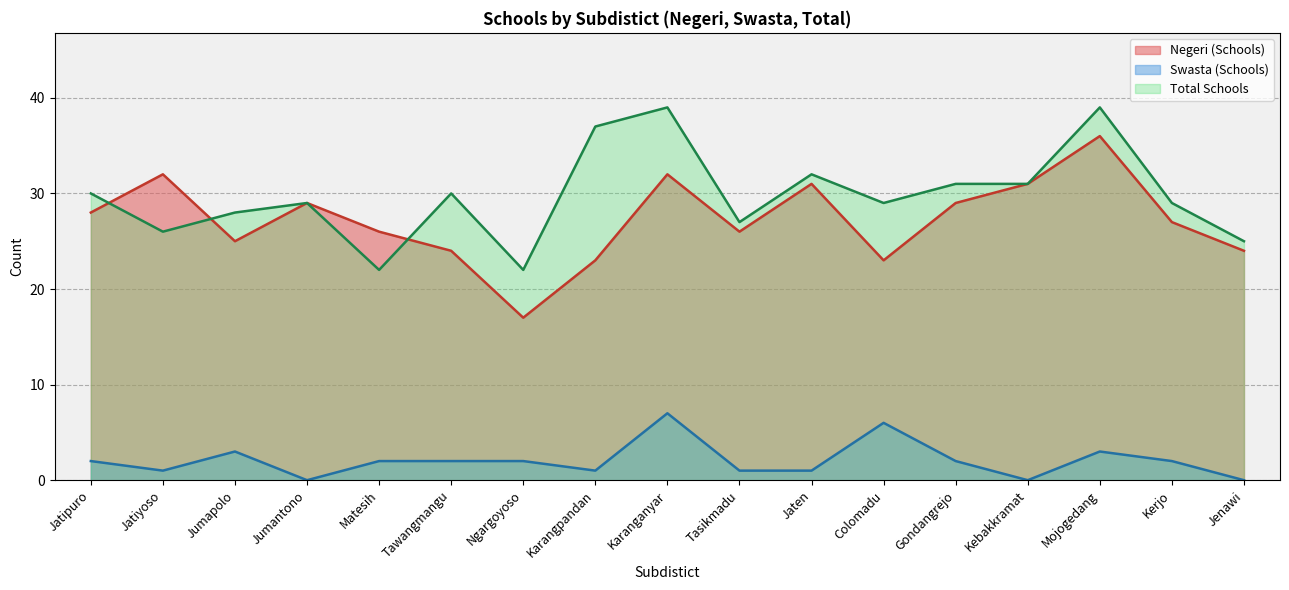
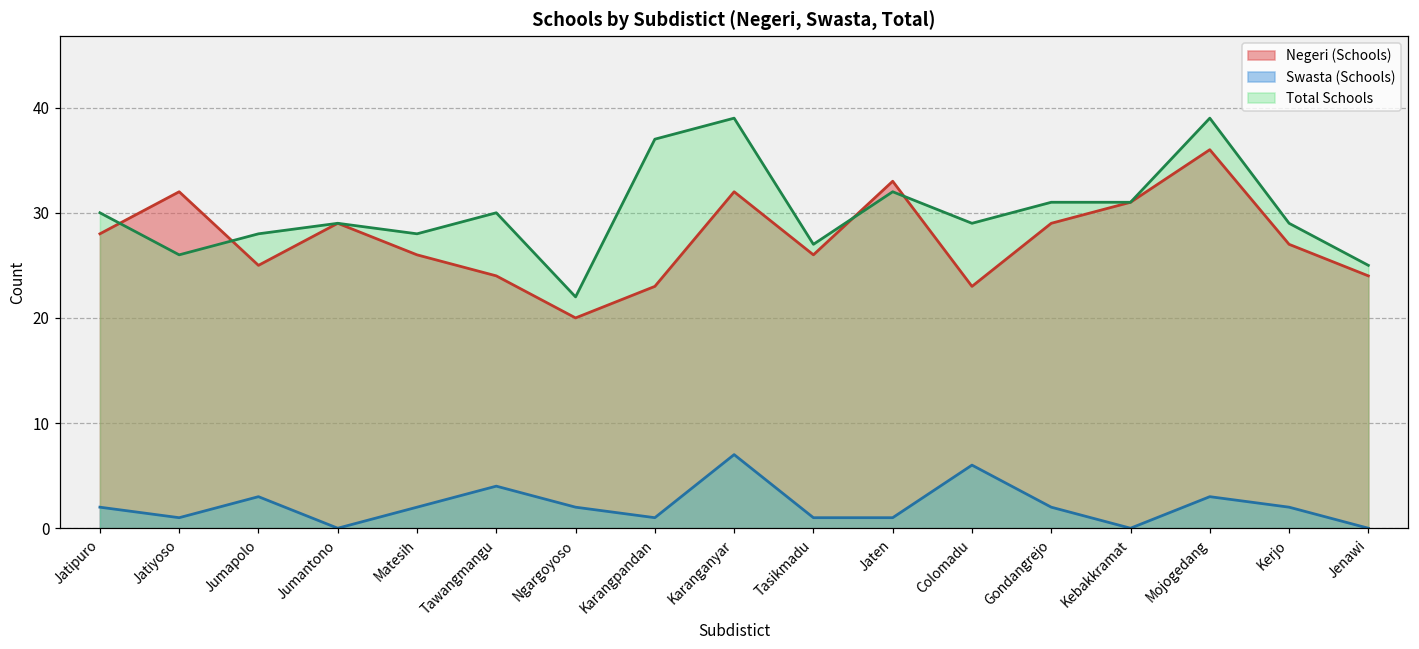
Total Schools, Matesih: 22 -> 28
Swasta (Schools), Tawangmangu: 2 -> 4
Negeri (Schools), Ngargoyoso: 17 -> 20
Negeri (Schools), Jaten: 31 -> 33
